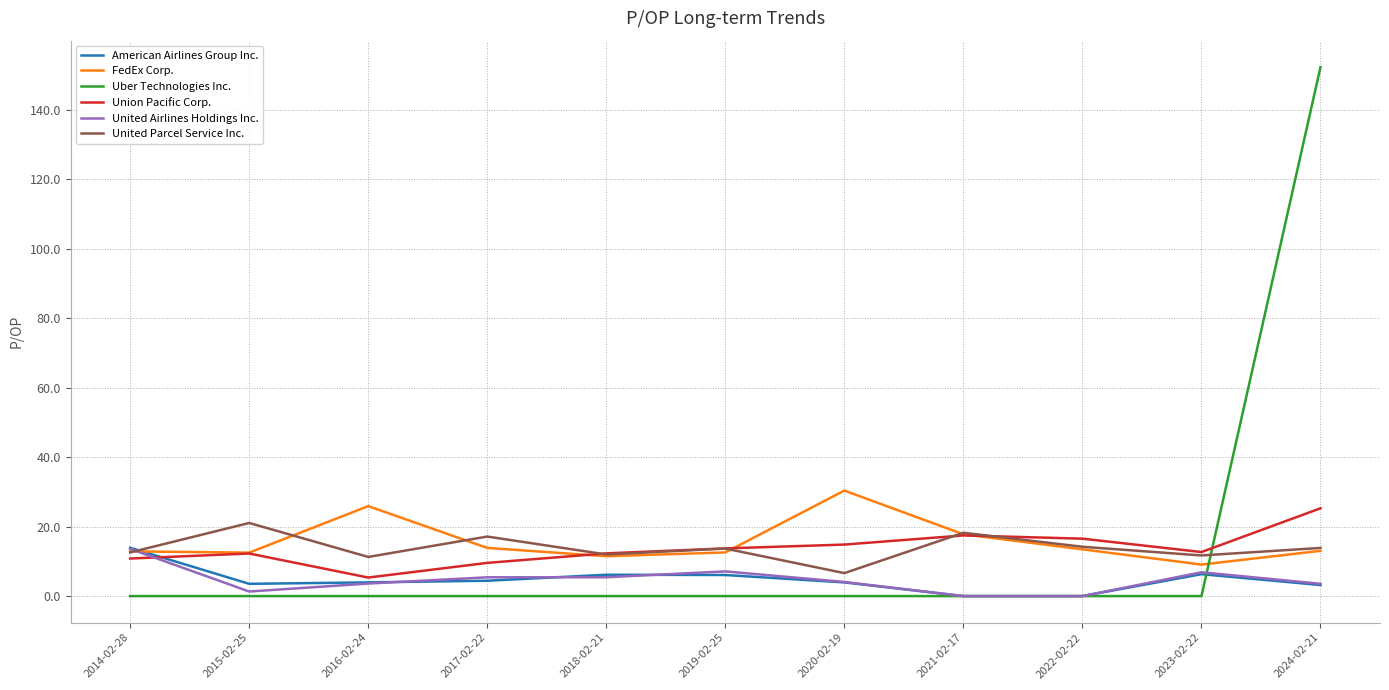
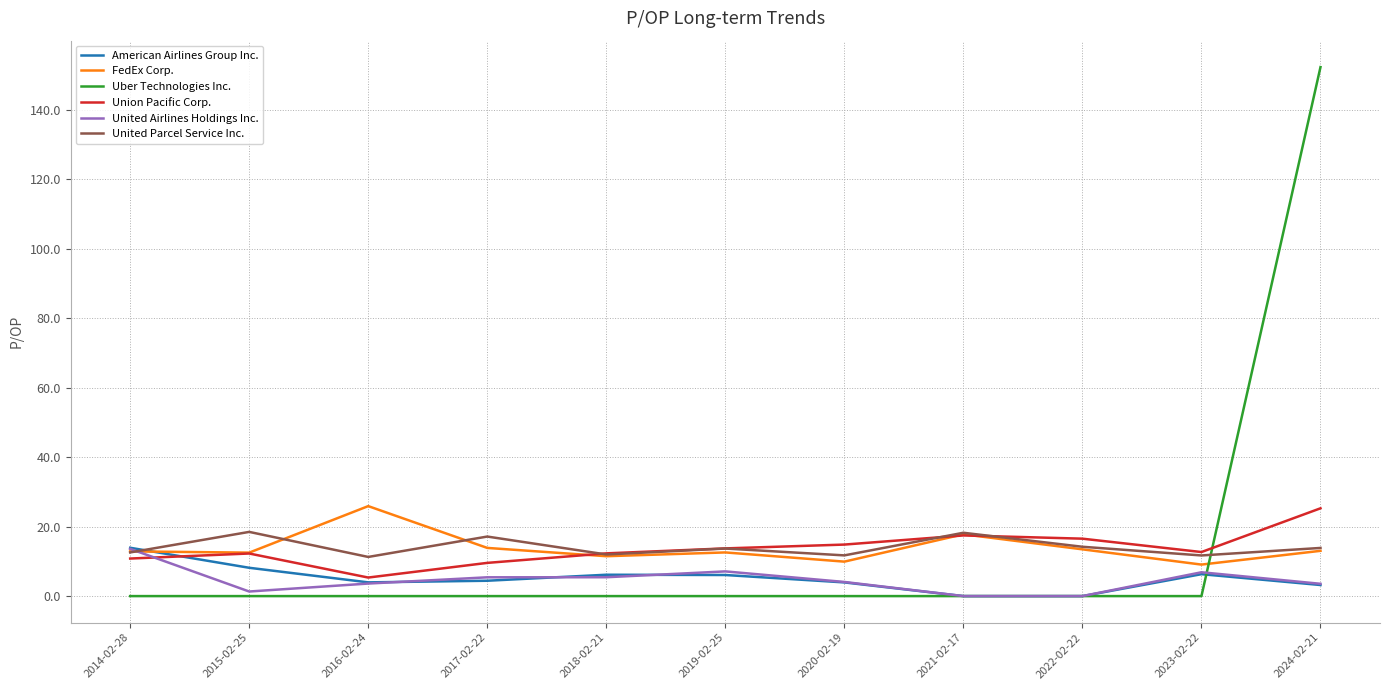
American Airlines Group Inc., 2015-02-25: 4 -> 8
United Parcel Service Inc., 2015-02-25: 21 -> 18
FedEx Corp., 2020-02-19: 30 -> 10
United Parcel Service Inc., 2020-02-19: 7 -> 12
